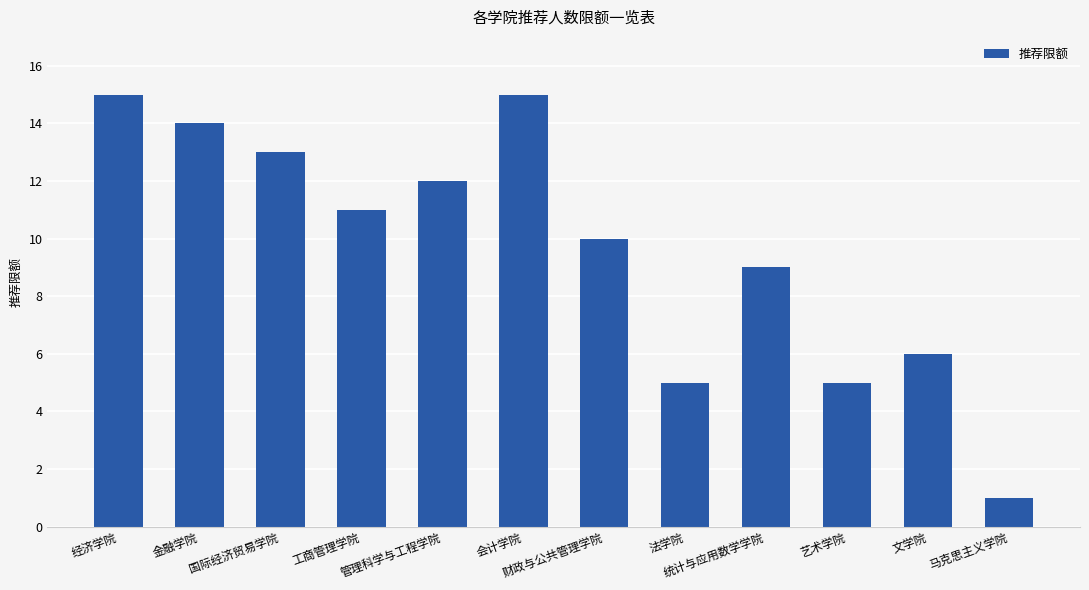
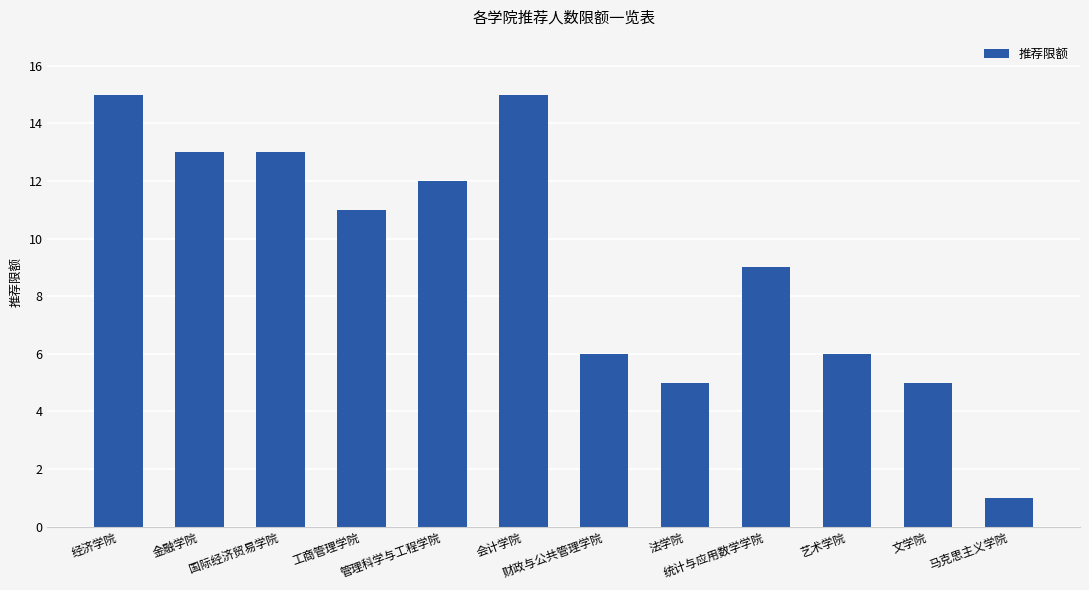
金融学院: 14 -> 13
财政与公共管理学院: 10 -> 6
艺术学院: 5 -> 6
文学院: 6 -> 5
